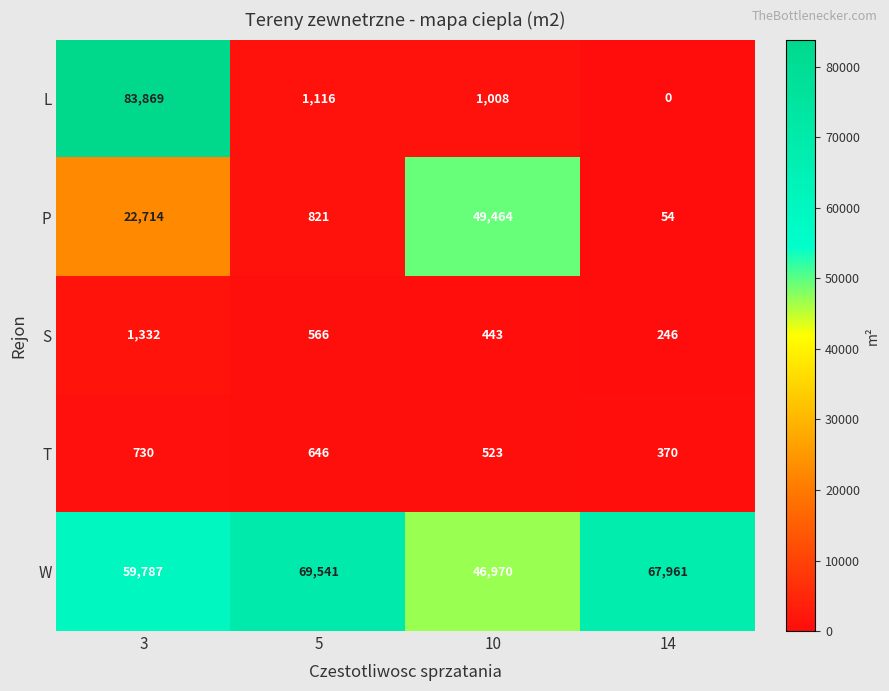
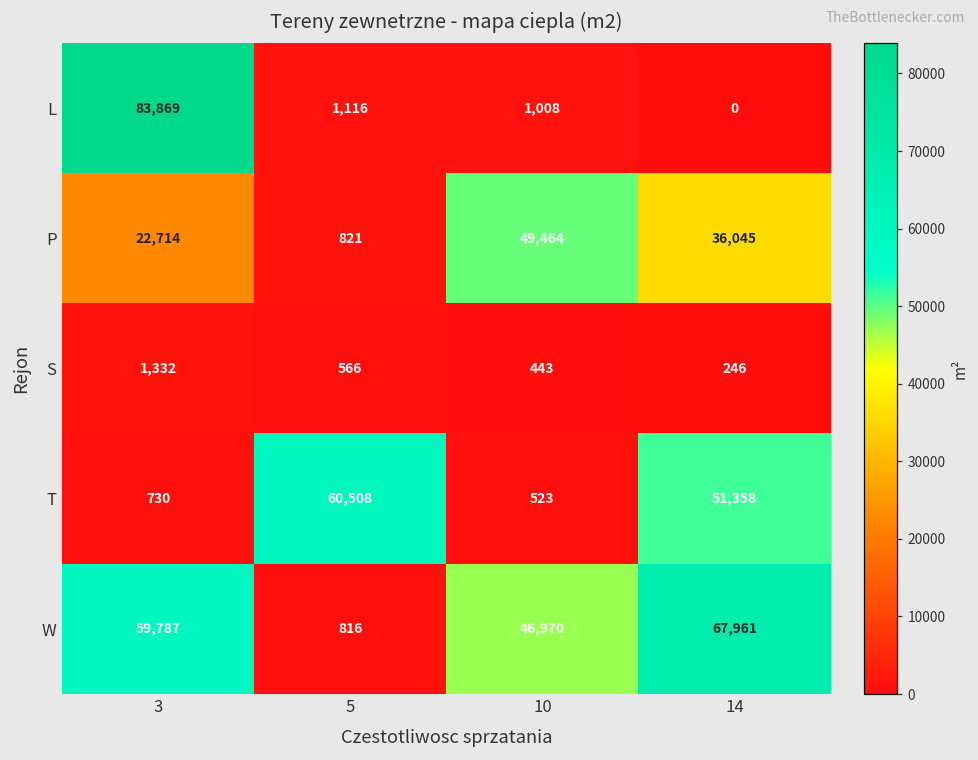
P, 14: 54 -> 36,045
T, 5: 646 -> 60,508
T, 14: 370 -> 51,358
W, 5: 69,541 -> 816
